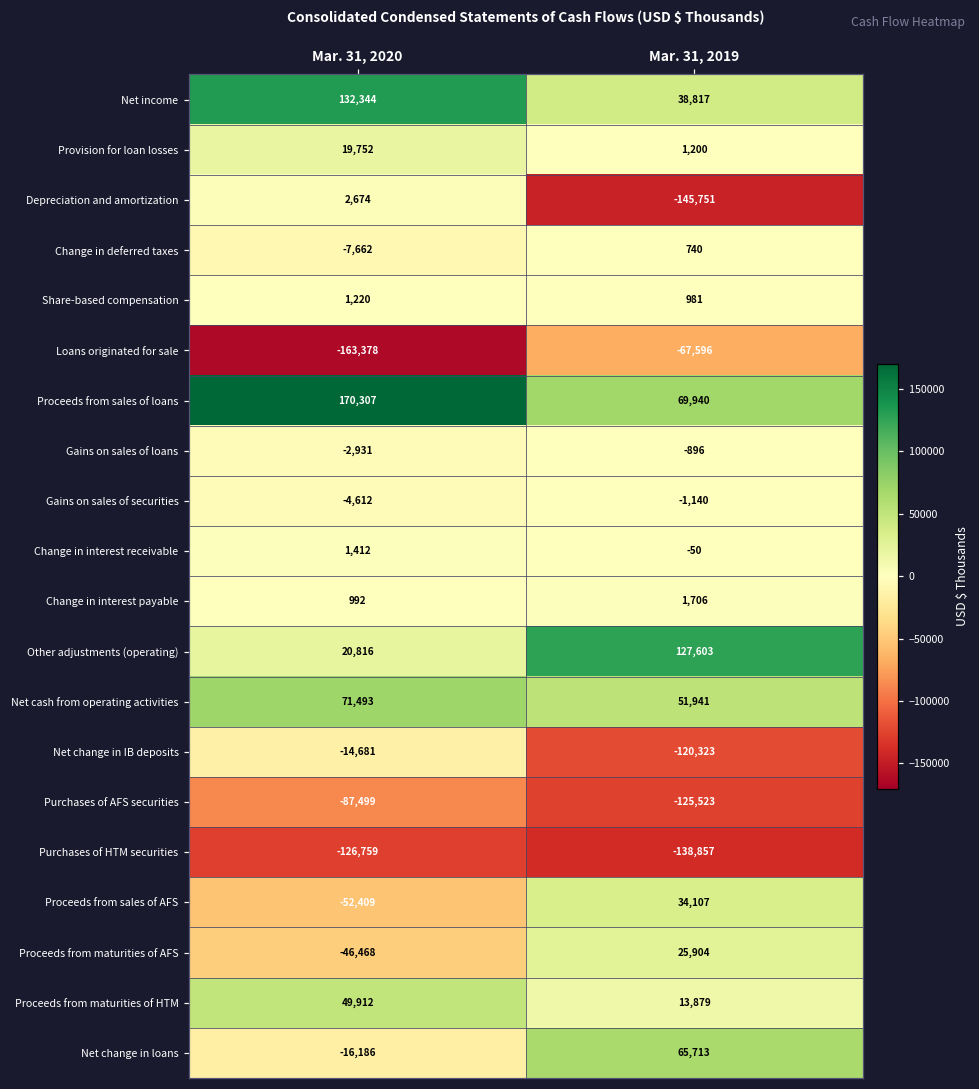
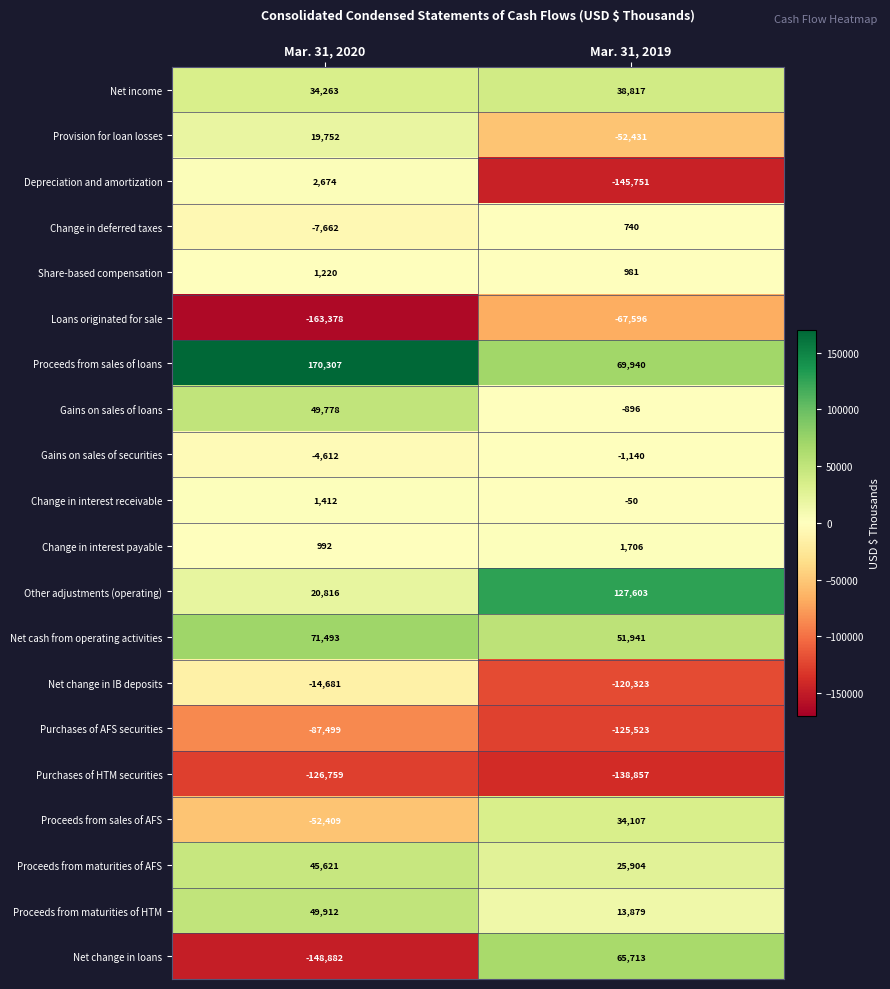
Net income, Mar. 31, 2020: 132,344 -> 34,263
Provision for loan losses, Mar. 31, 2019: 1,200 -> -52,431
Gains on sales of loans, Mar. 31, 2020: -2,931 -> 49,778
Proceeds from maturities of AFS, Mar. 31, 2020: -46,468 -> 45,621
Net change in loans, Mar. 31, 2020: -16,186 -> -148,882
